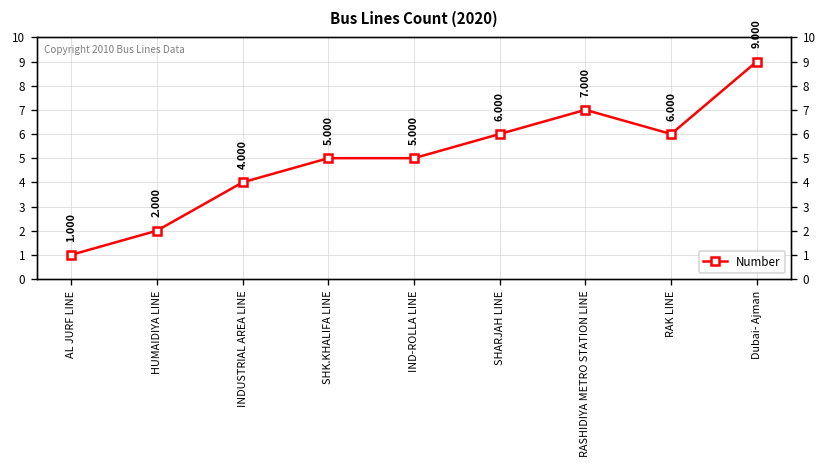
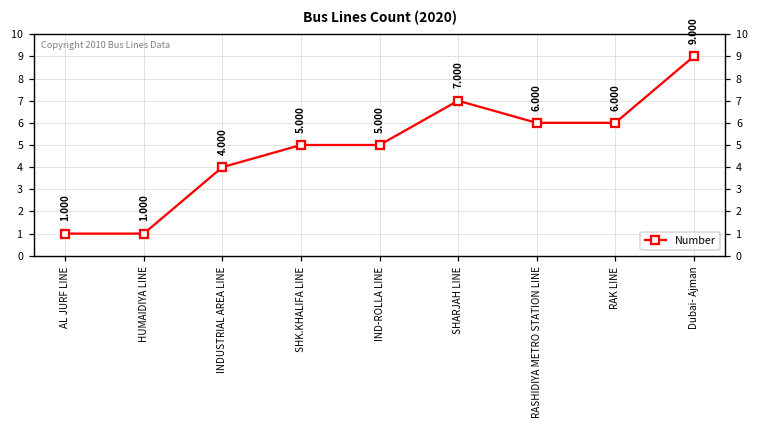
HUMAIDIYA LINE: 2.000 -> 1.000
SHARJAH LINE: 6.000 -> 7.000
RASHIDIYA METRO STATION LINE: 7.000 -> 6.000
